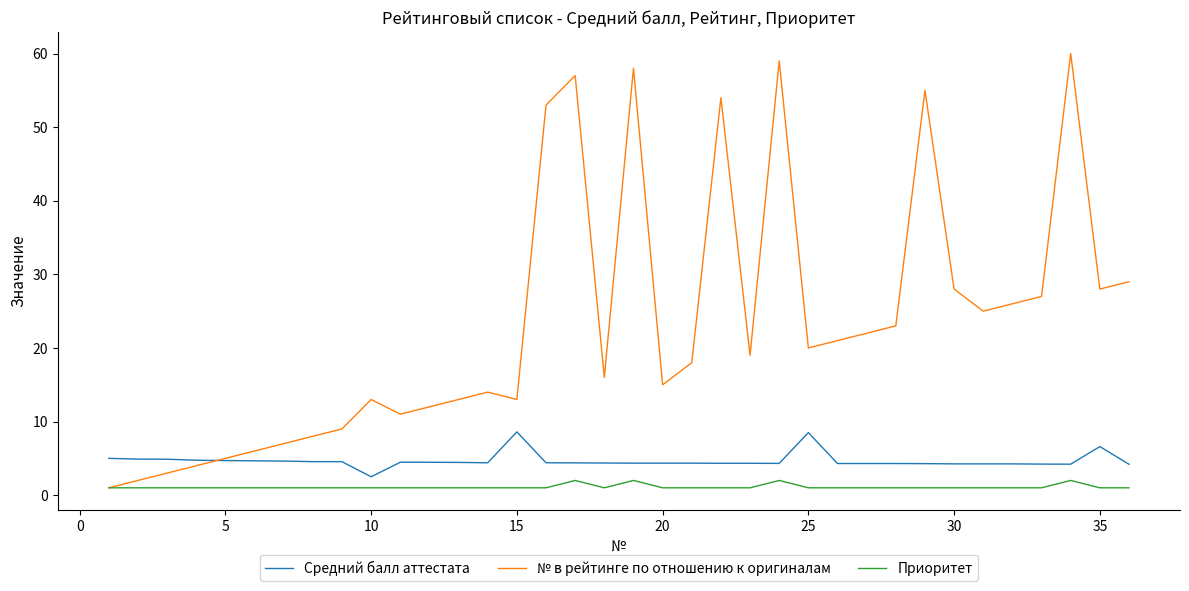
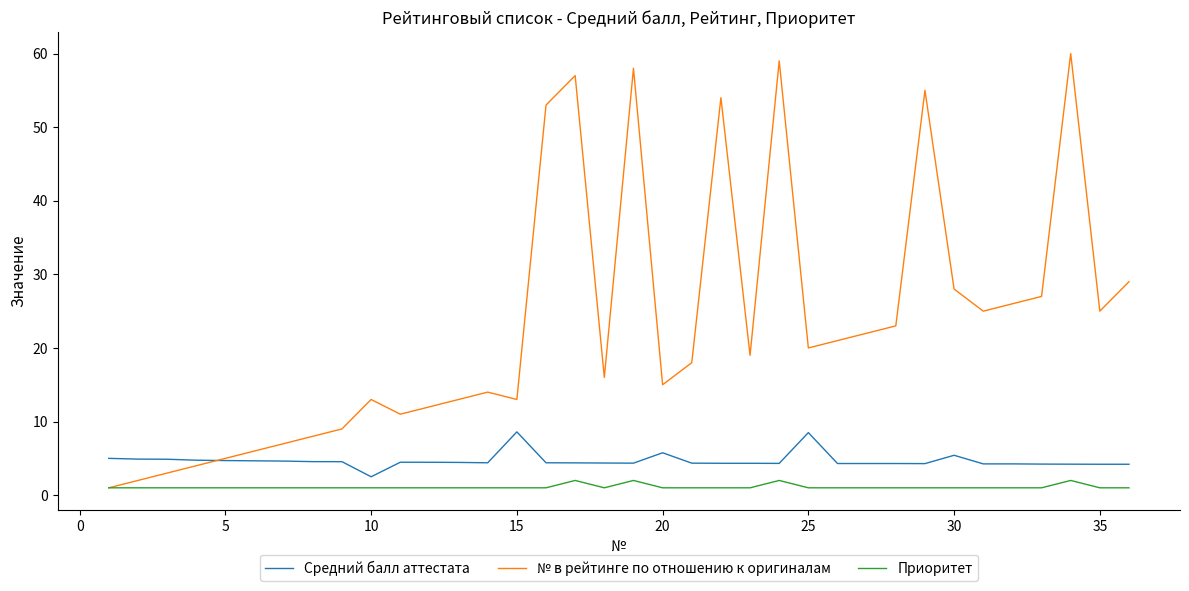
Средний балл аттестата, 20: 4 -> 6
Средний балл аттестата, 30: 4 -> 5
Средний балл аттестата, 35: 7 -> 4
№ в рейтинге по отношению к оригиналам, 35: 28 -> 25
